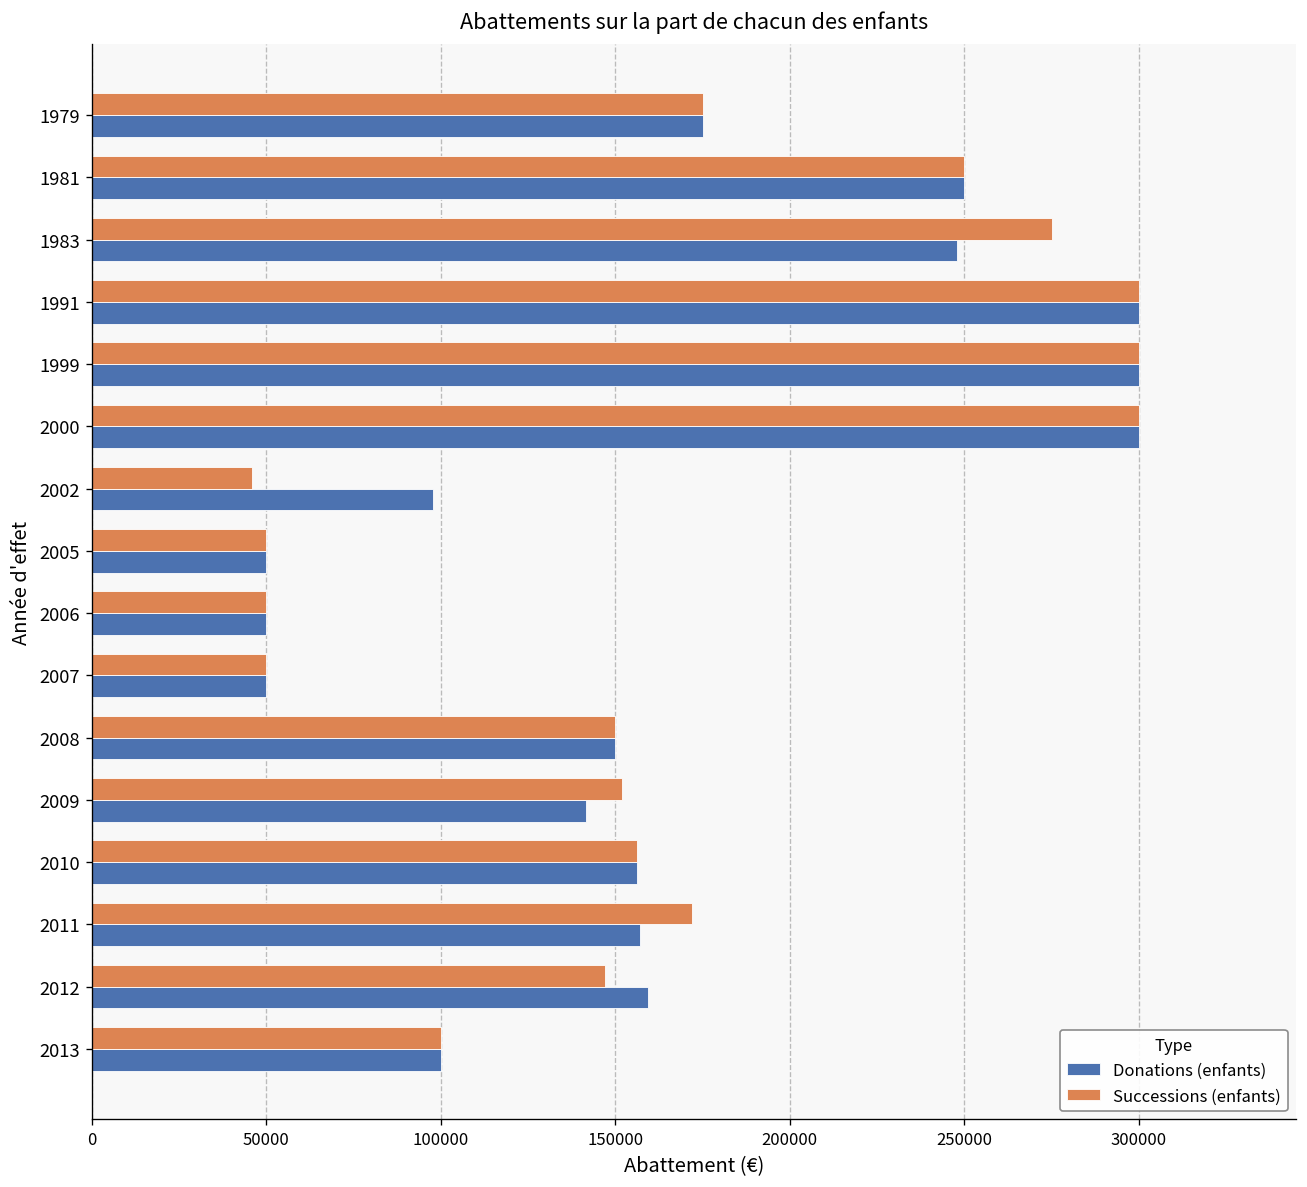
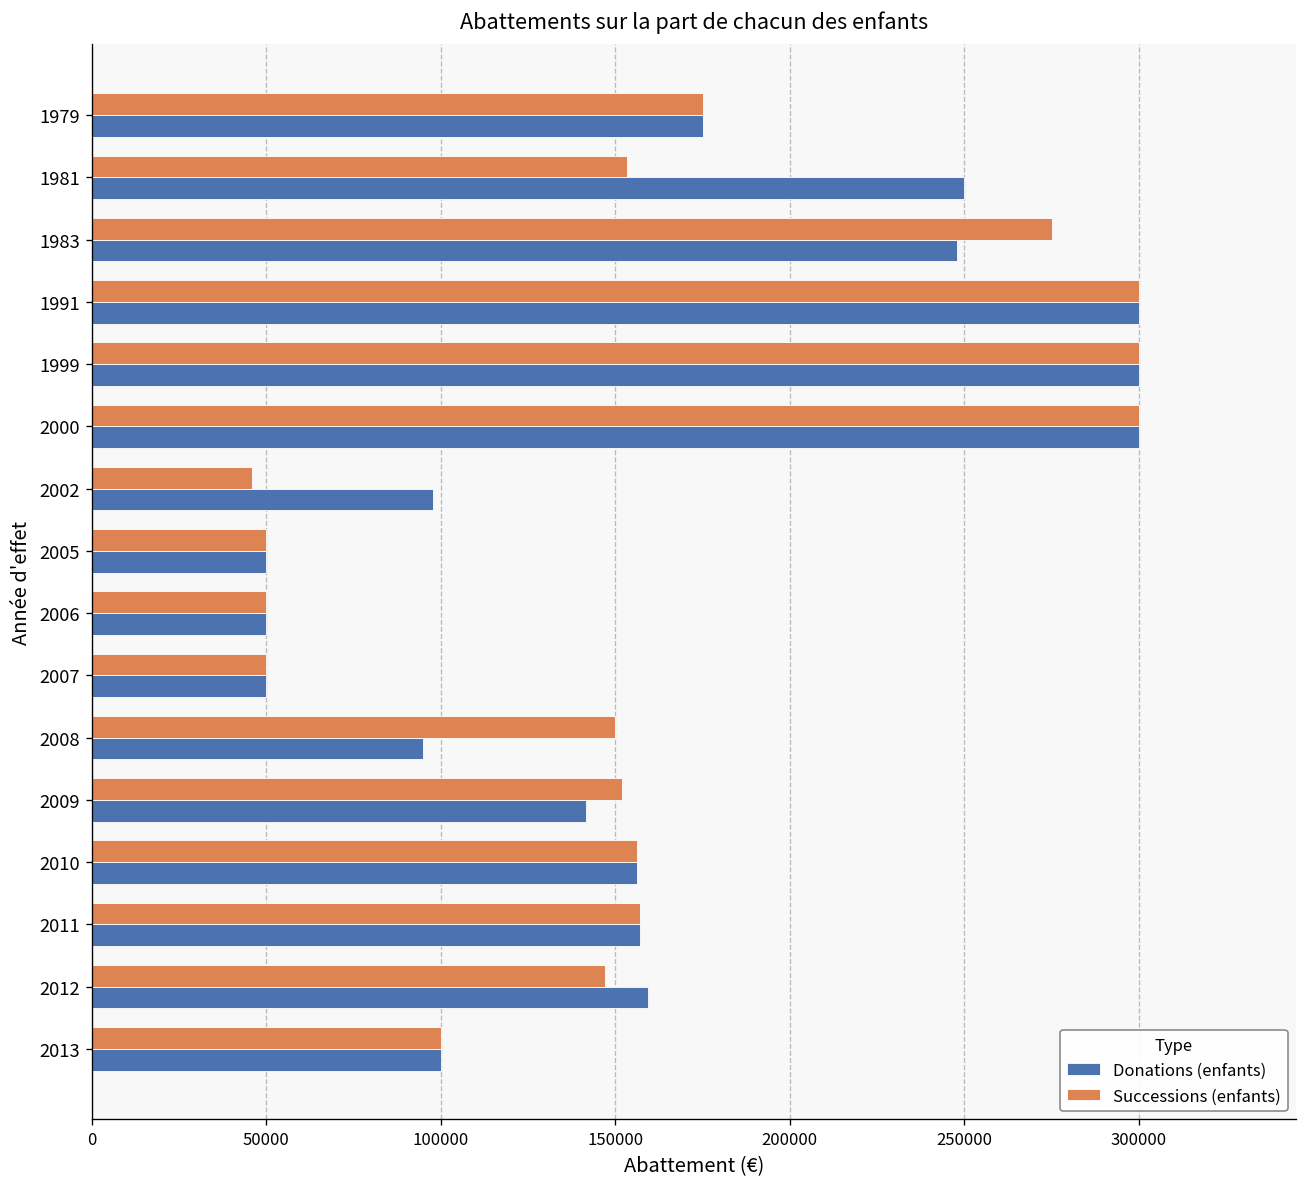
Successions (enfants), 1981: 250000 -> 153000
Donations (enfants), 2008: 150000 -> 95000
Successions (enfants), 2011: 172000 -> 157000
